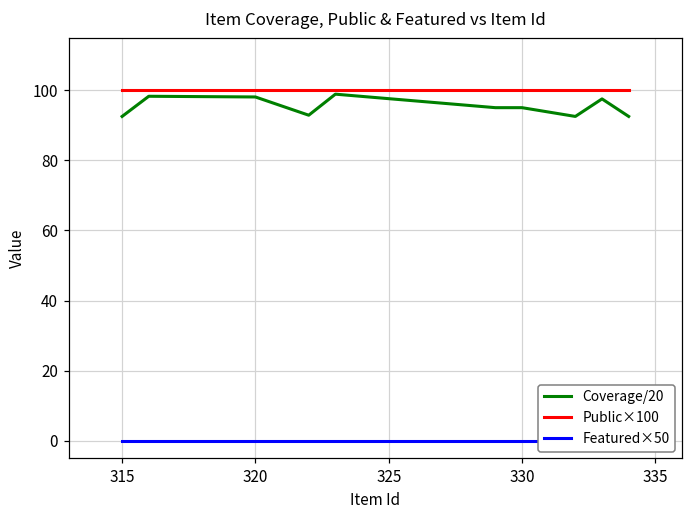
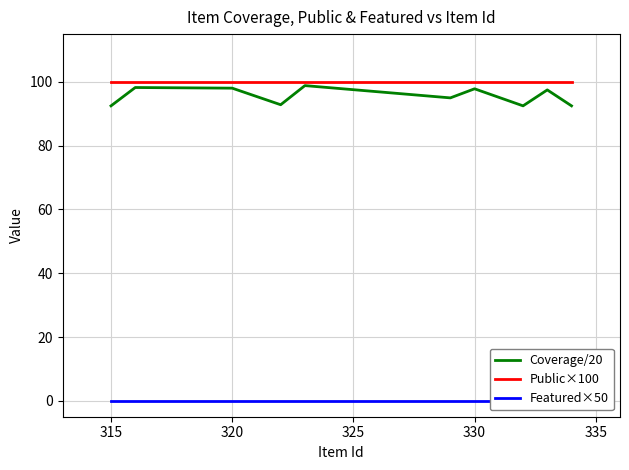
Coverage/20, 330: 95 -> 98
